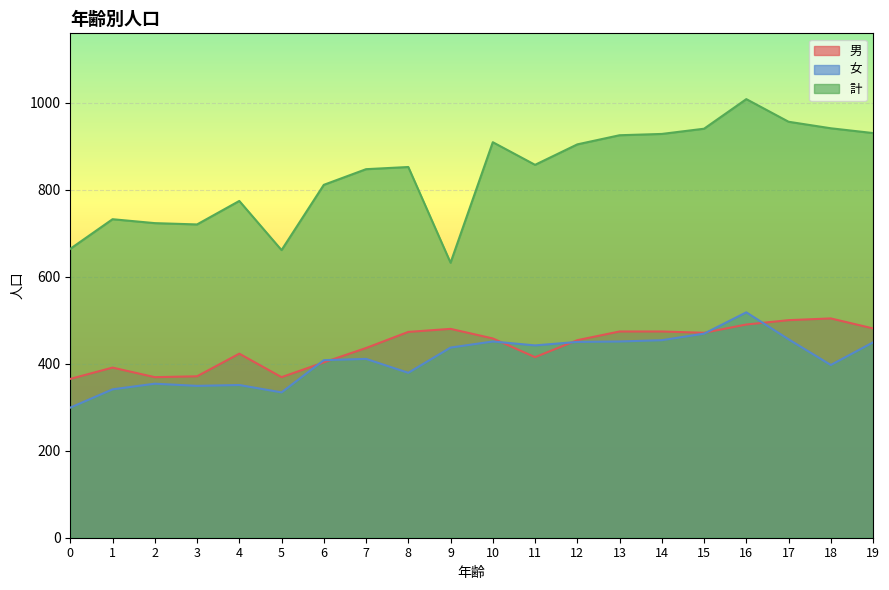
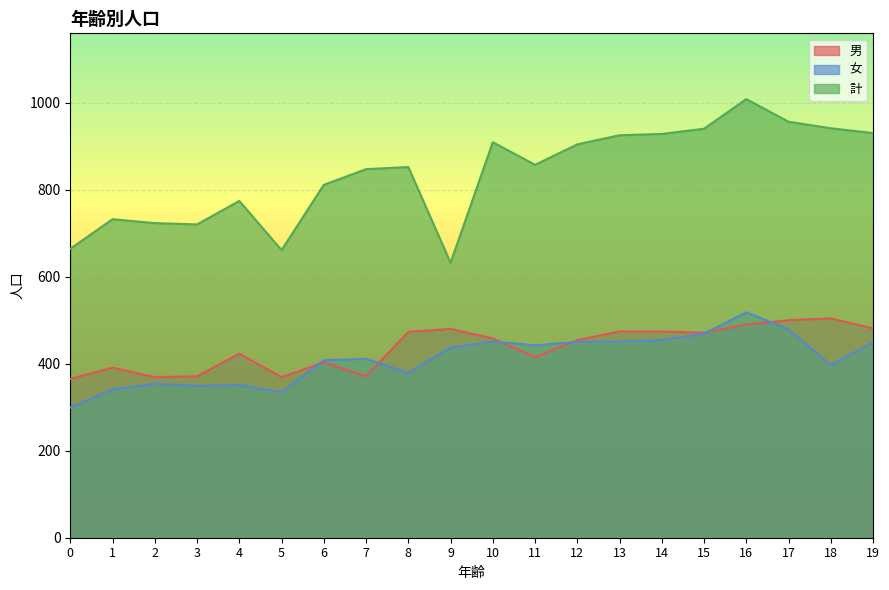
男, 7: 440 -> 370
女, 17: 460 -> 480
